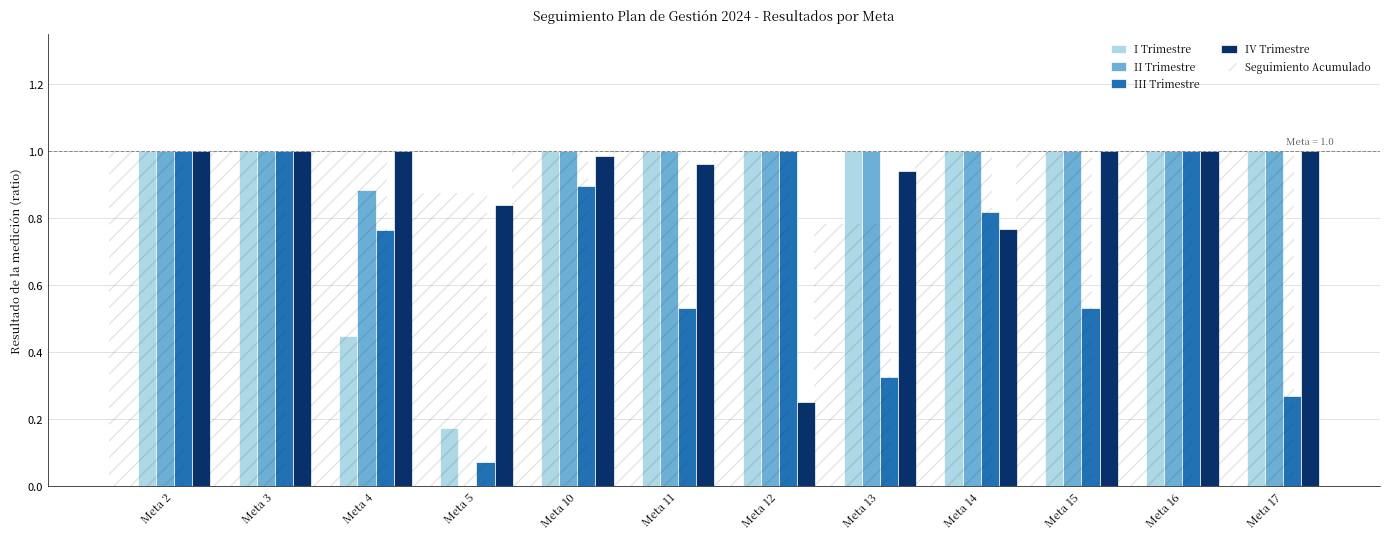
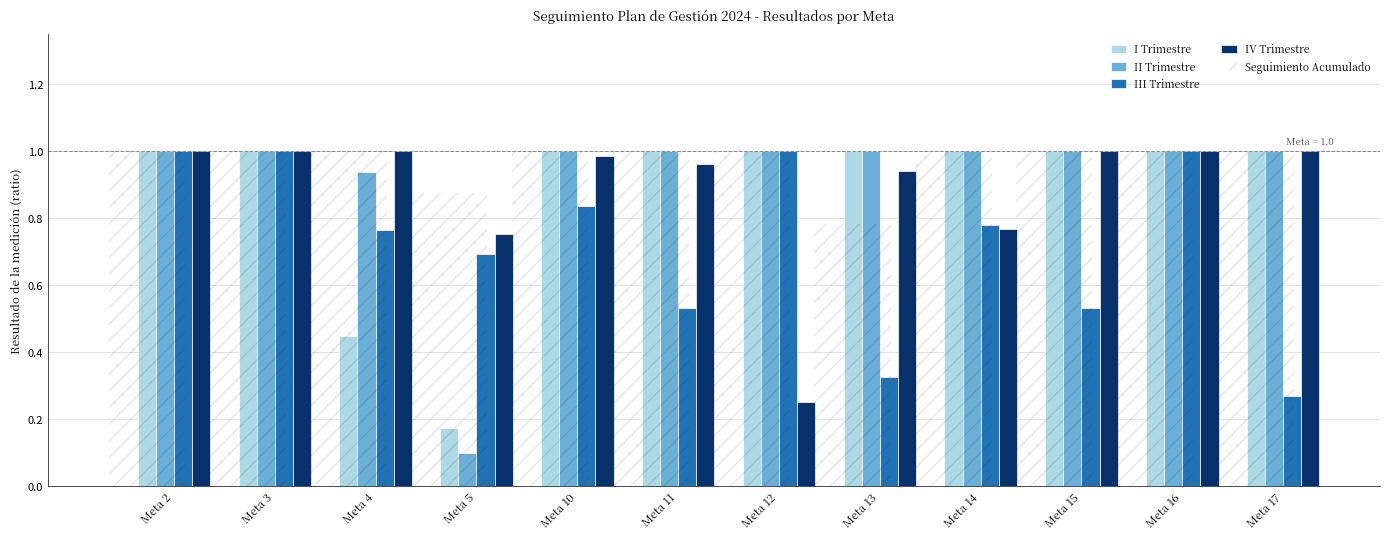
II Trimestre, Meta 4: 0.88 -> 0.94
II Trimestre, Meta 5: 0.0 -> 0.1
III Trimestre, Meta 5: 0.07 -> 0.69
IV Trimestre, Meta 5: 0.84 -> 0.75
III Trimestre, Meta 10: 0.90 -> 0.84
III Trimestre, Meta 14: 0.82 -> 0.78
